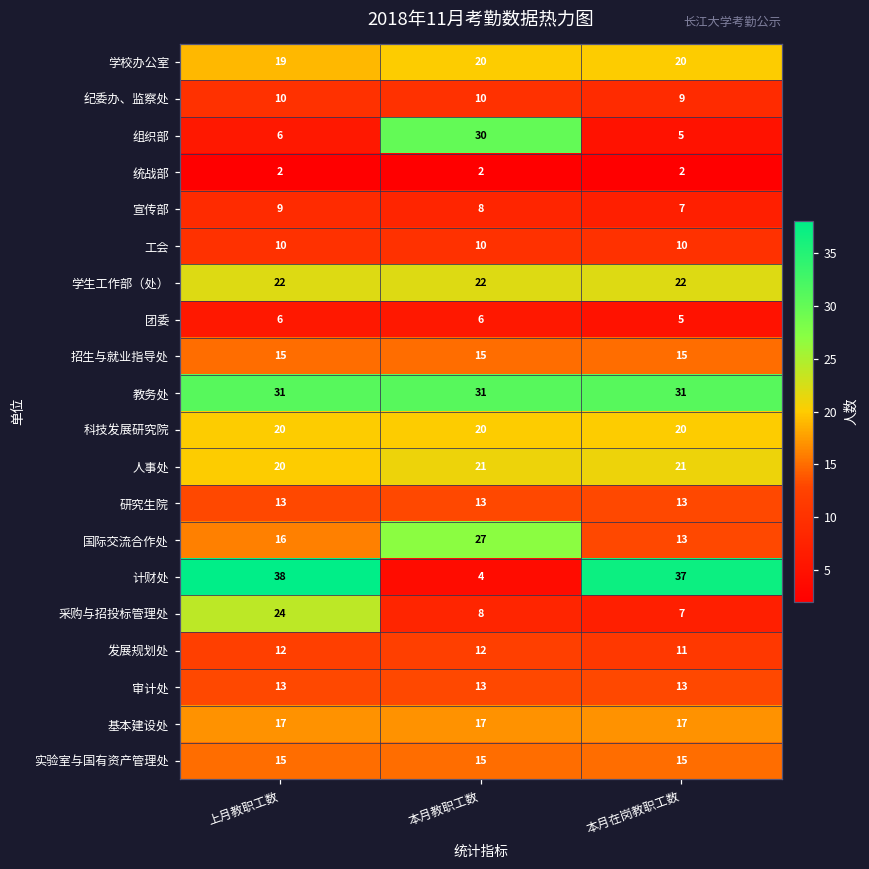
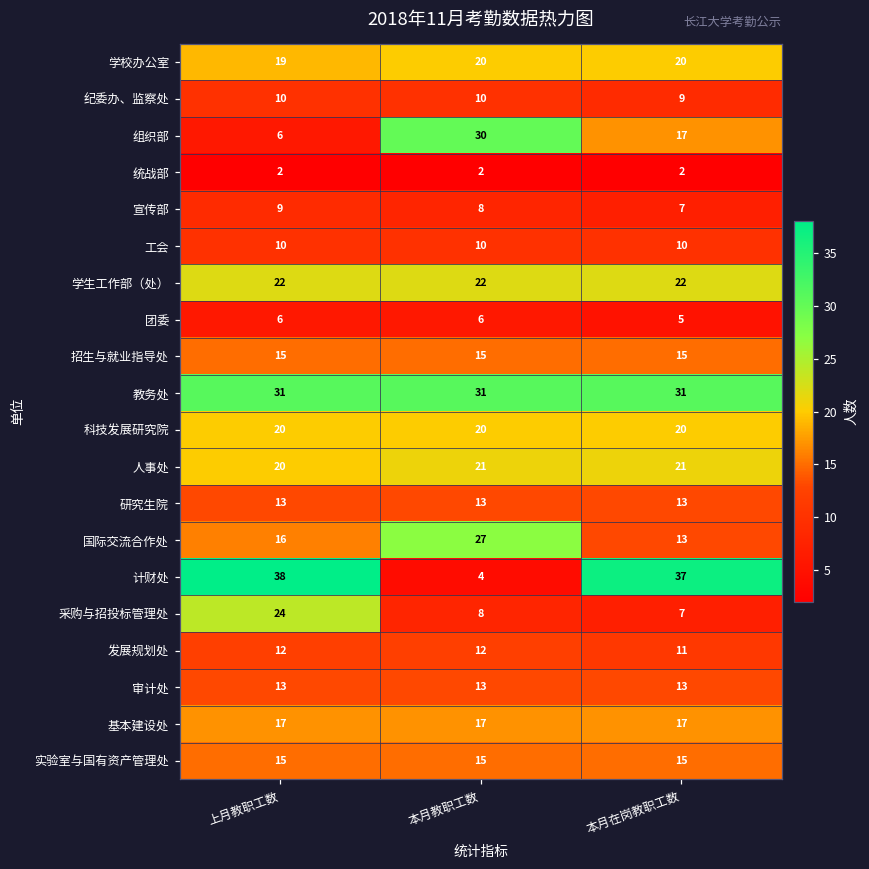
组织部, 本月在岗教职工数: 5 -> 17
